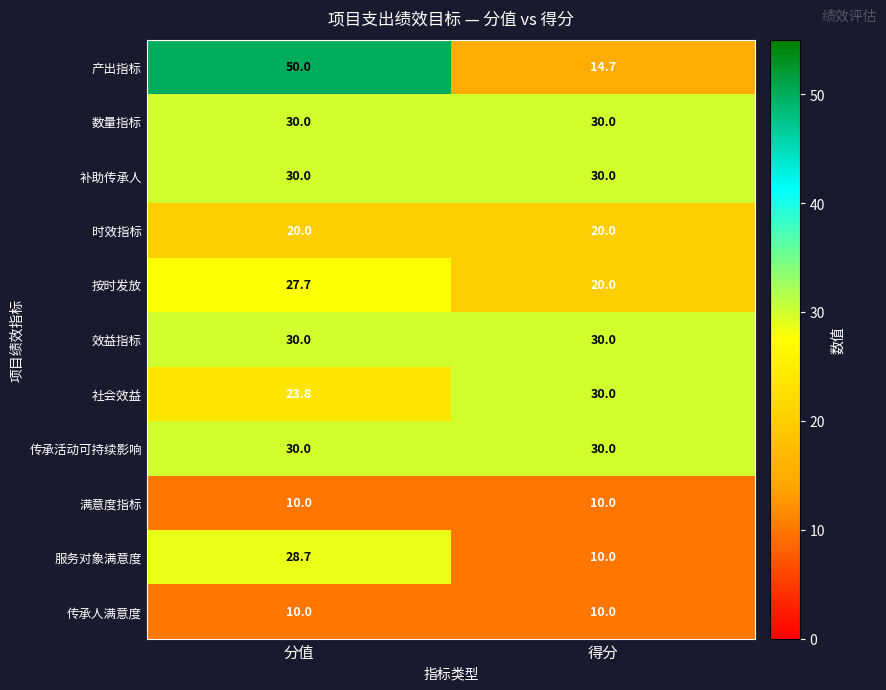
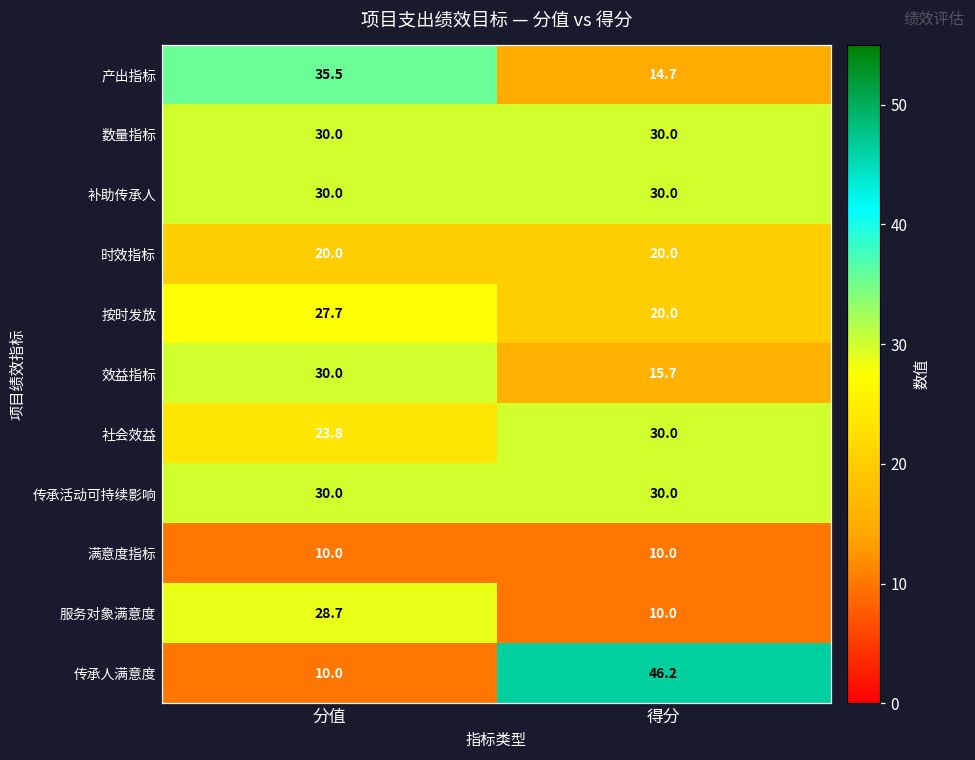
产出指标, 分值: 50.0 -> 35.5
效益指标, 得分: 30.0 -> 15.7
传承人满意度, 得分: 10.0 -> 46.2
